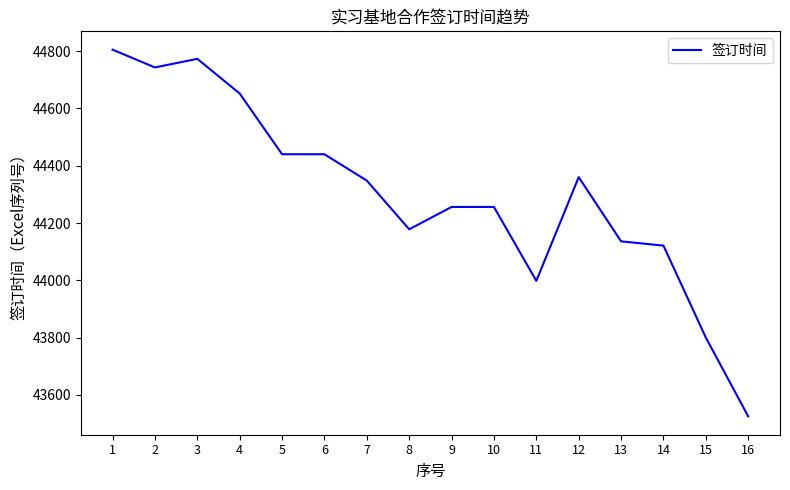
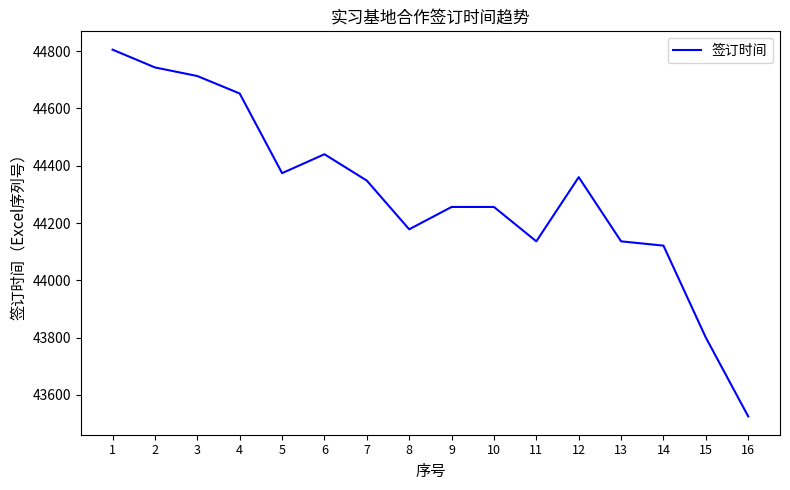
3: 44770 -> 44710
5: 44440 -> 44370
11: 44000 -> 44140
